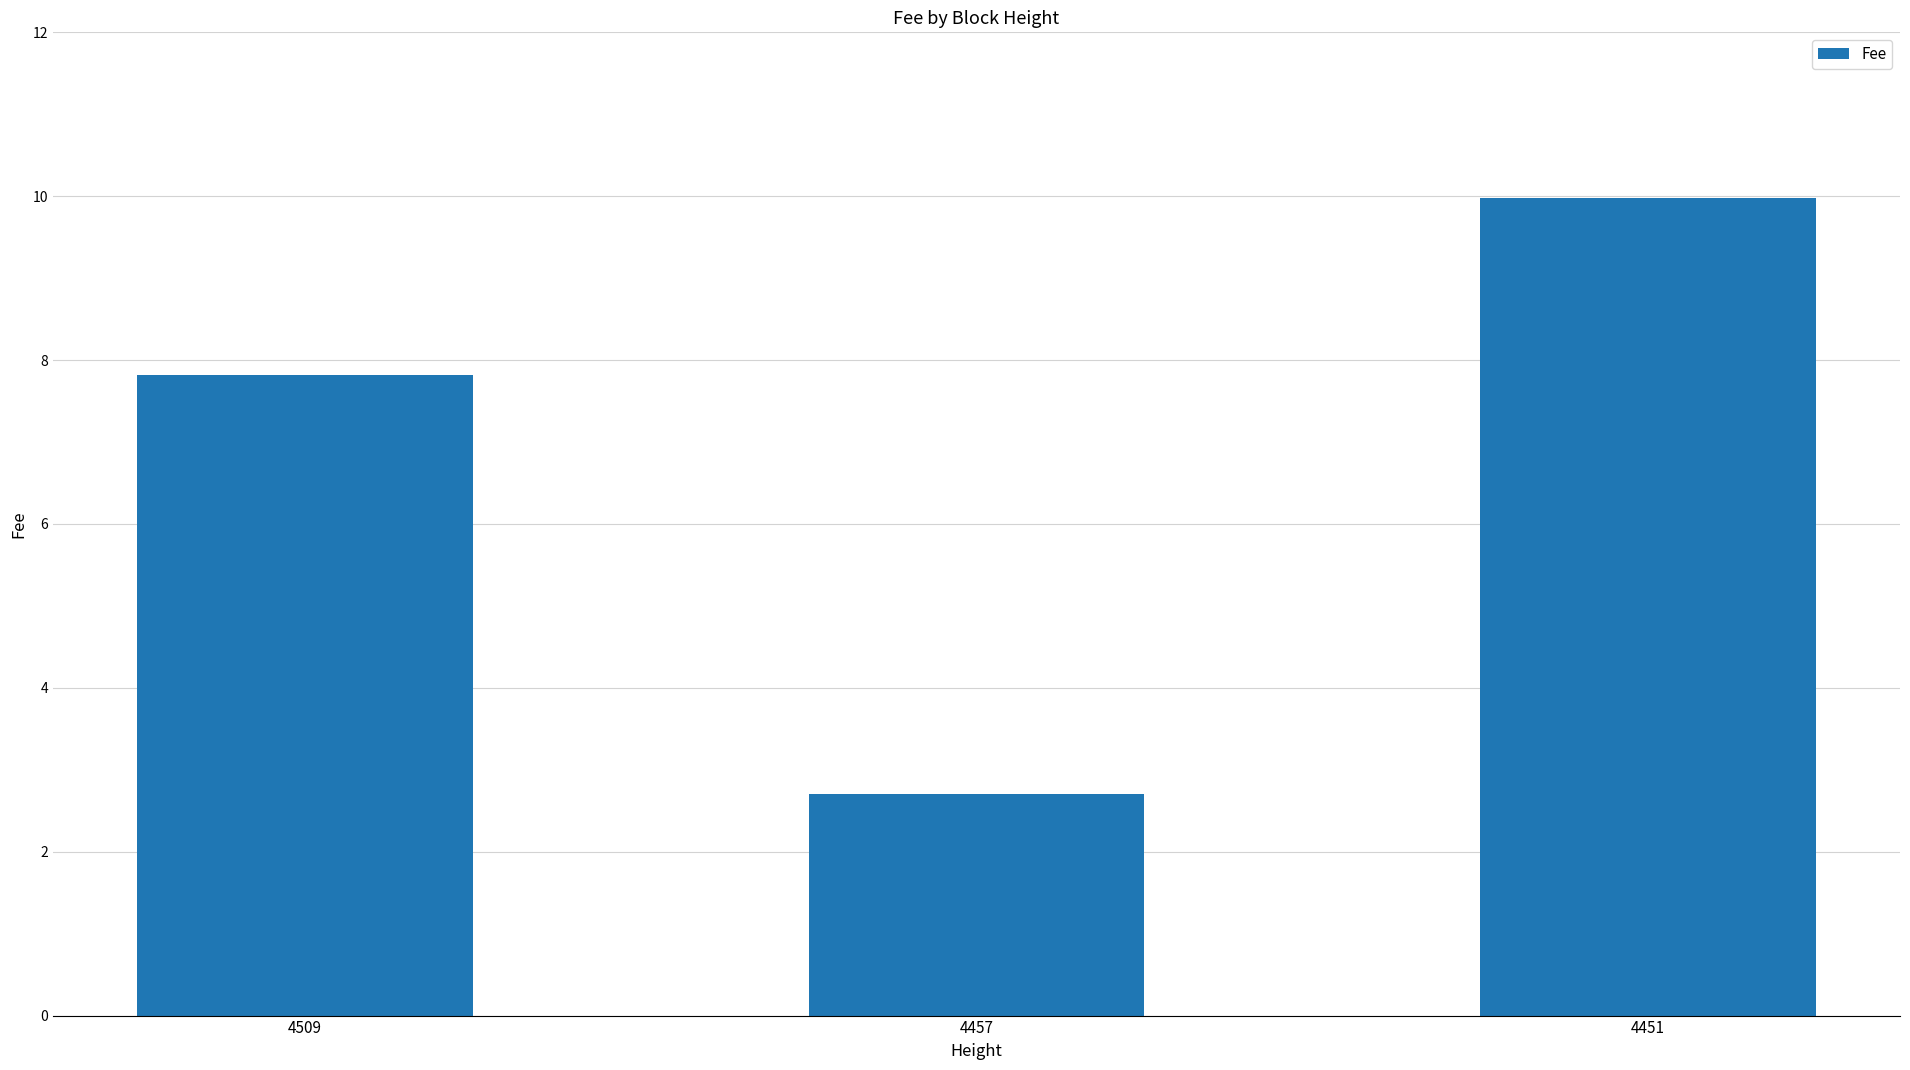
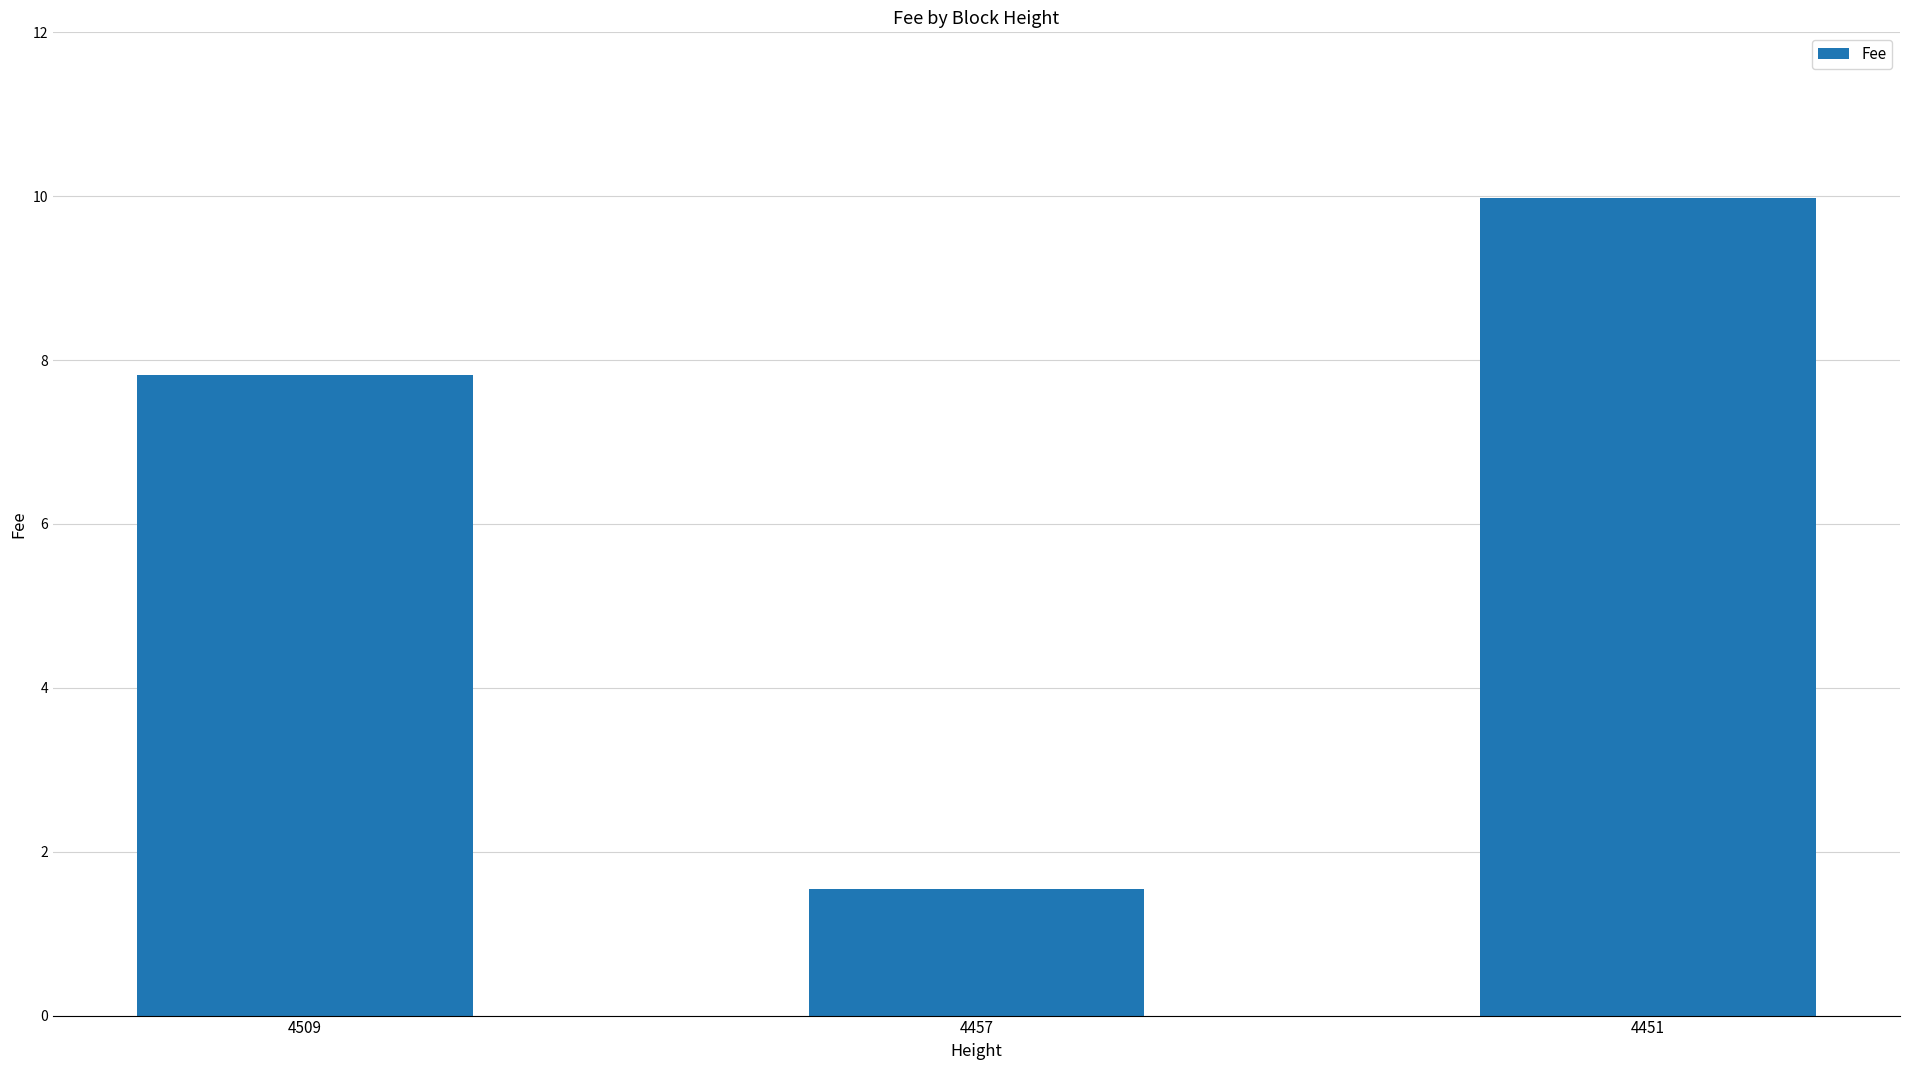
4457: 2.7 -> 1.6
